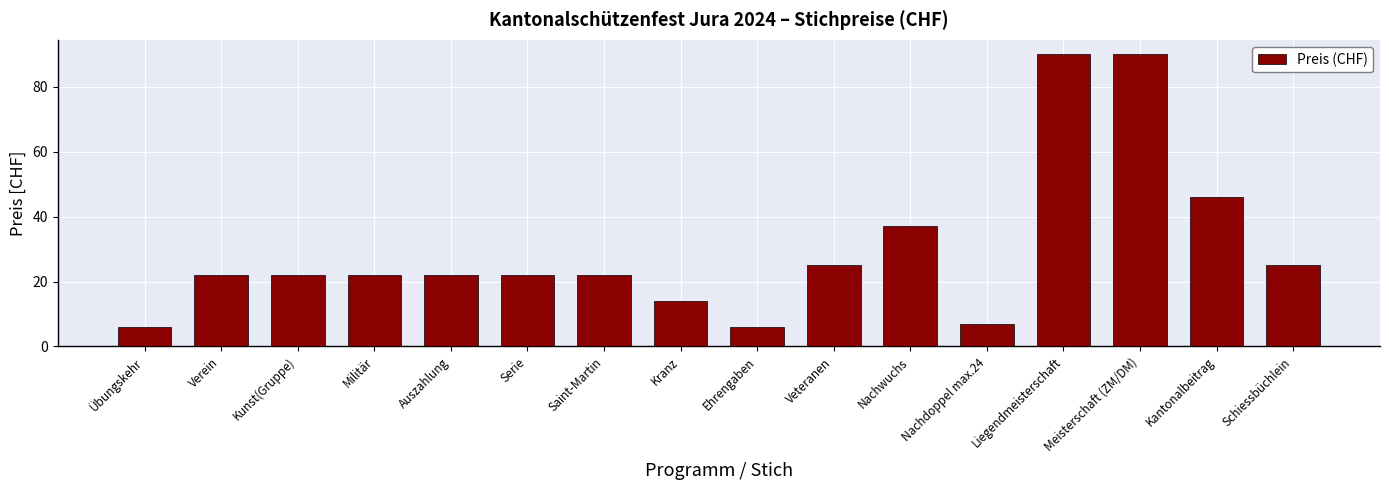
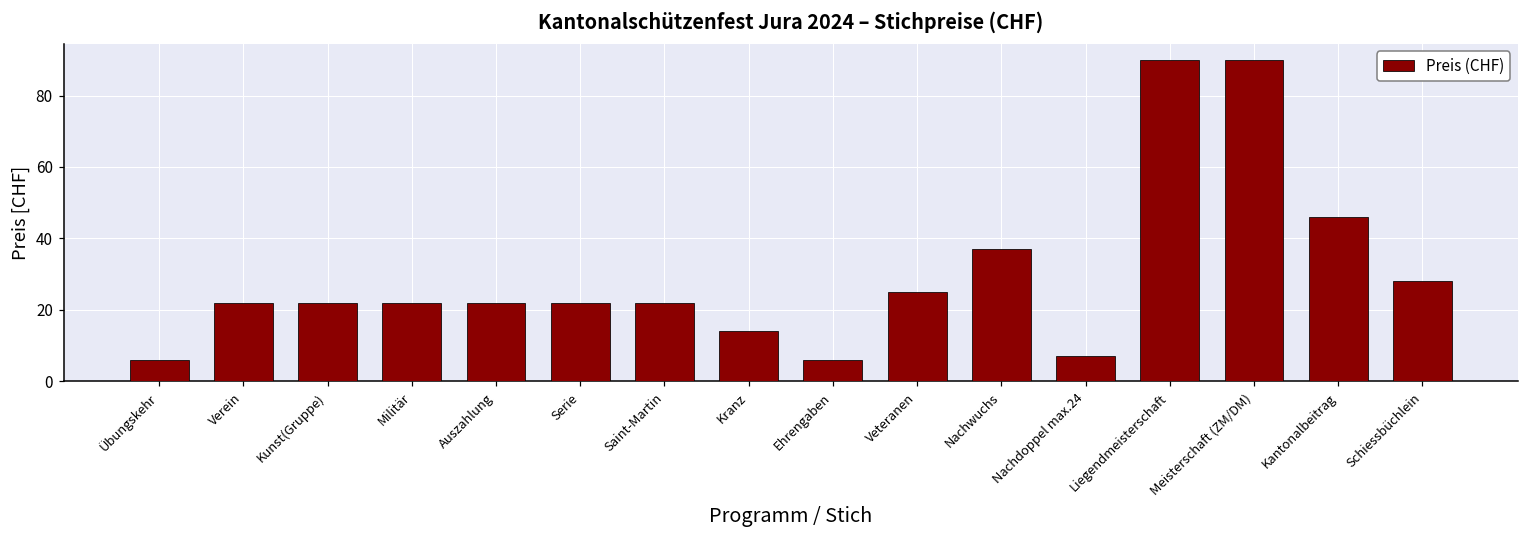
Schiessbüchlein: 25 -> 28
